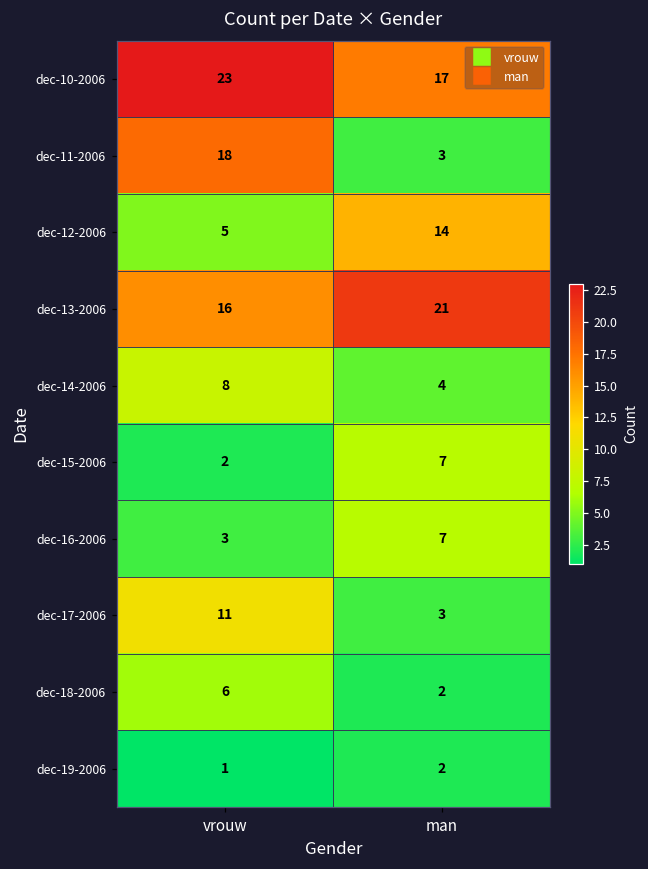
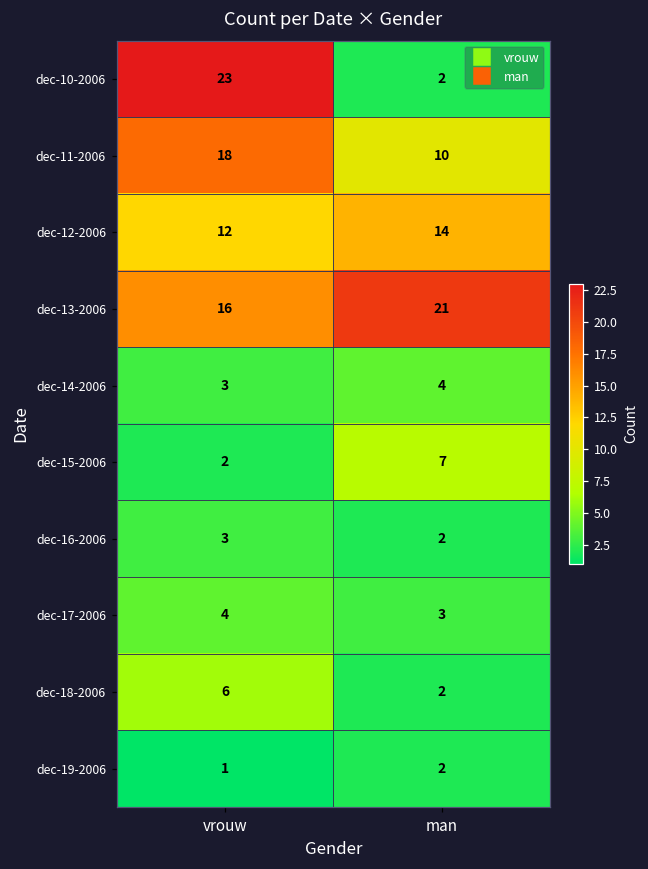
dec-10-2006, man: 17 -> 2
dec-11-2006, man: 3 -> 10
dec-12-2006, vrouw: 5 -> 12
dec-14-2006, vrouw: 8 -> 3
dec-16-2006, man: 7 -> 2
dec-17-2006, vrouw: 11 -> 4
